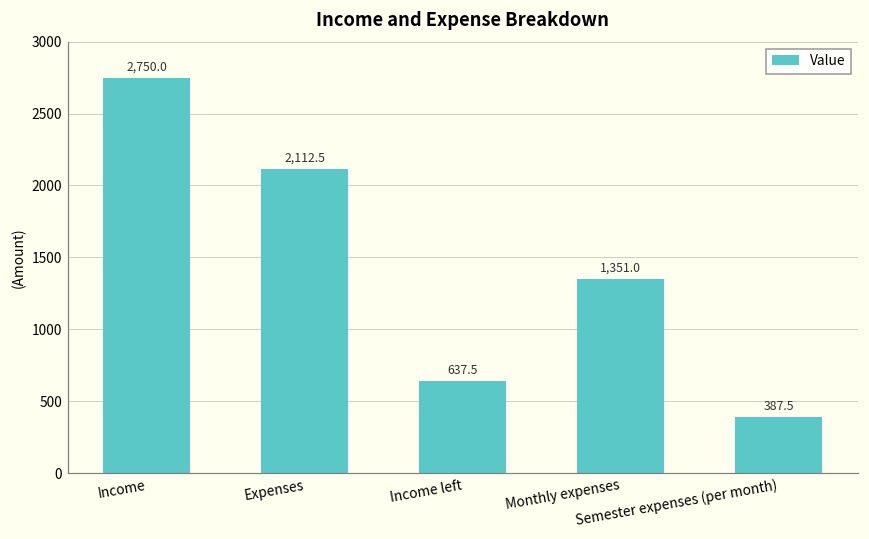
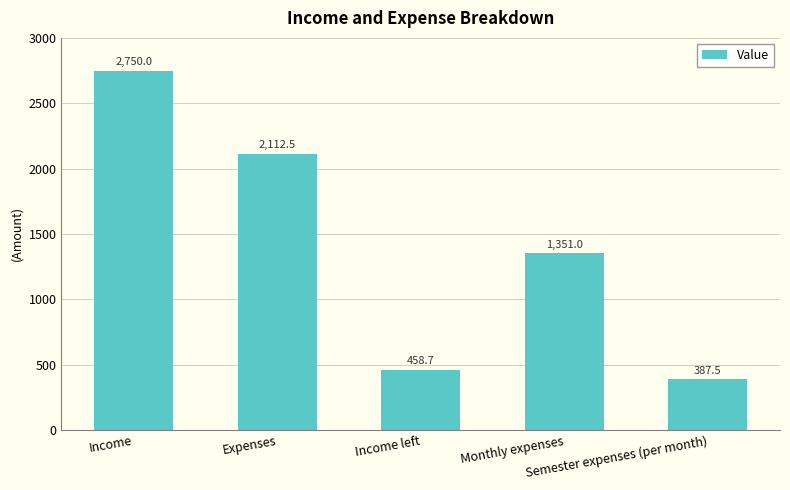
Income left: 637.5 -> 458.7
